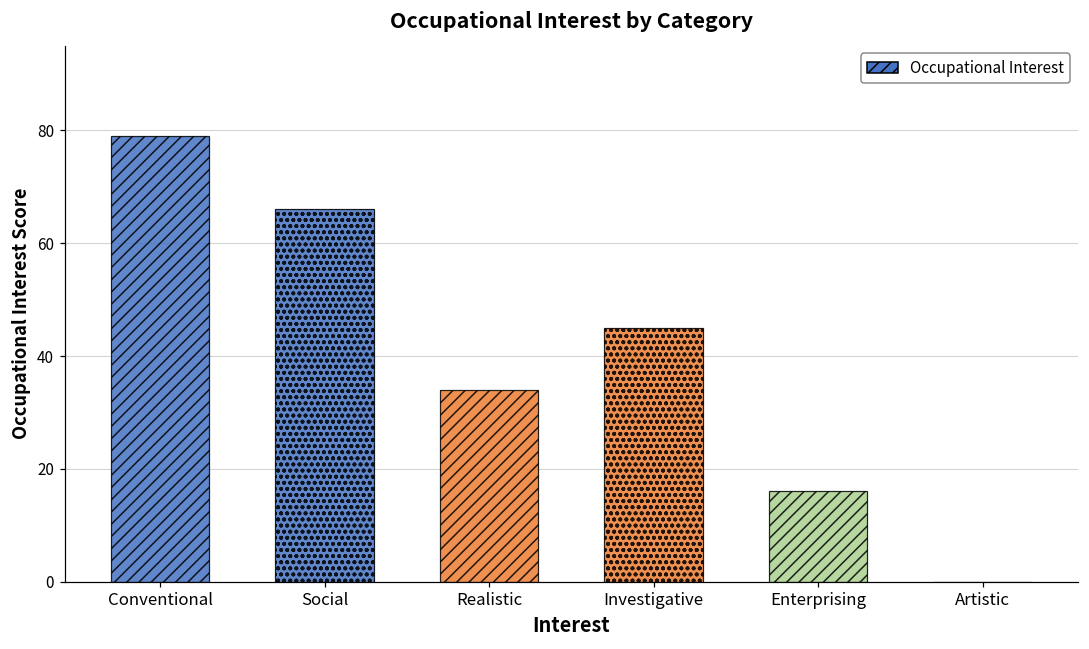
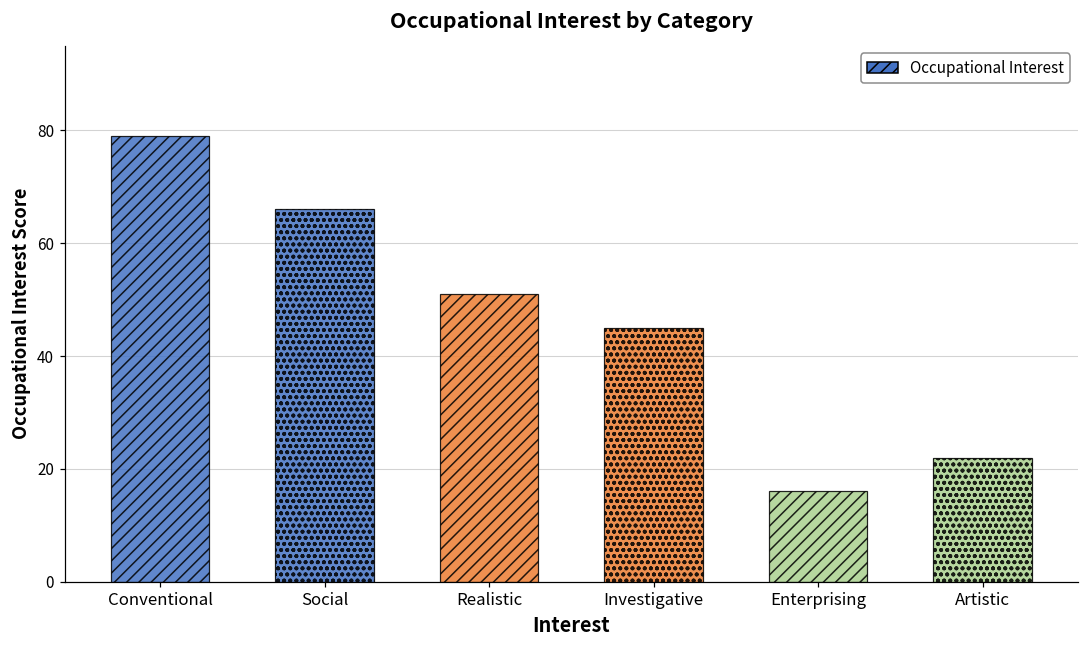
Realistic: 34 -> 51
Artistic: 0 -> 22
